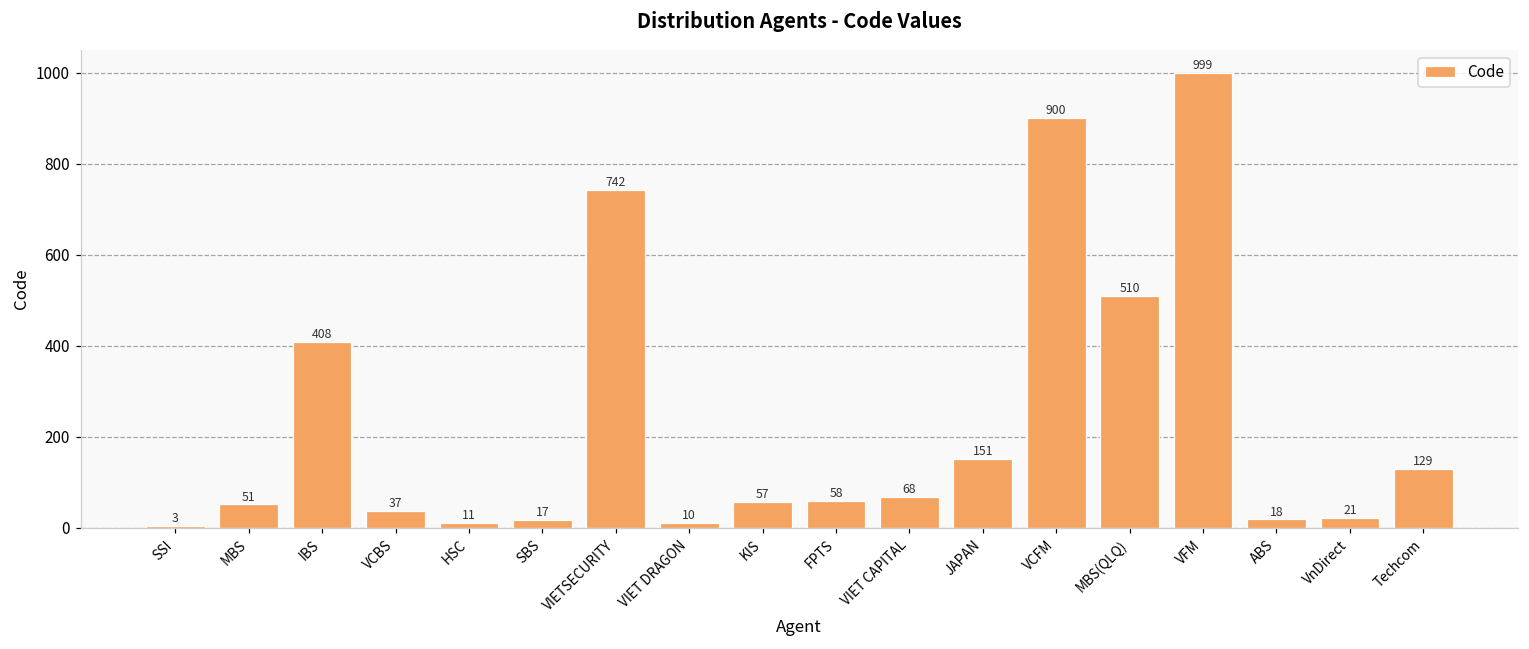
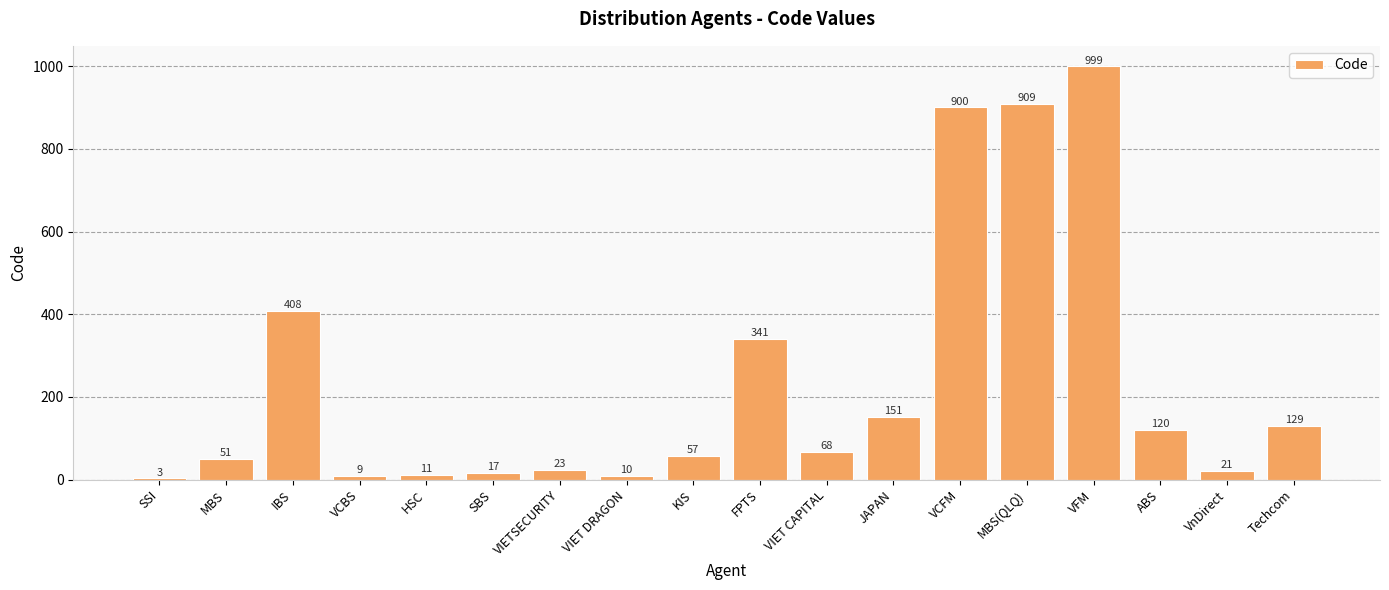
VCBS: 37 -> 9
VIETSECURITY: 742 -> 23
FPTS: 58 -> 341
MBS(QLQ): 510 -> 909
ABS: 18 -> 120
